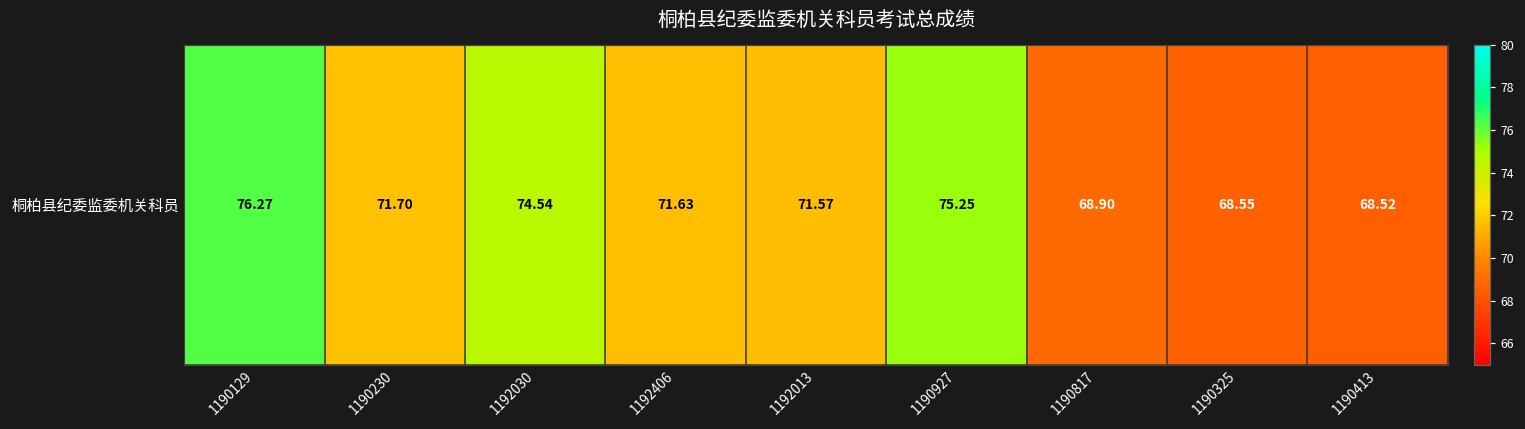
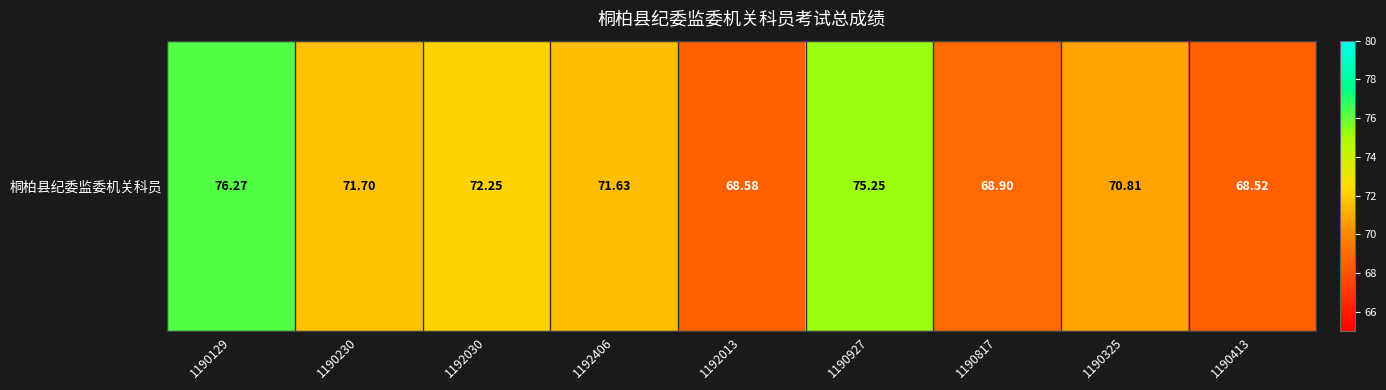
桐柏县纪委监委机关科员, 1192030: 74.54 -> 72.25
桐柏县纪委监委机关科员, 1192013: 71.57 -> 68.58
桐柏县纪委监委机关科员, 1190325: 68.55 -> 70.81
